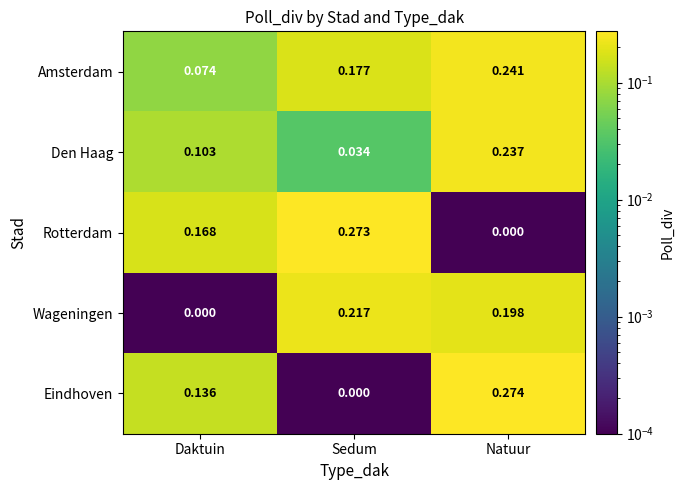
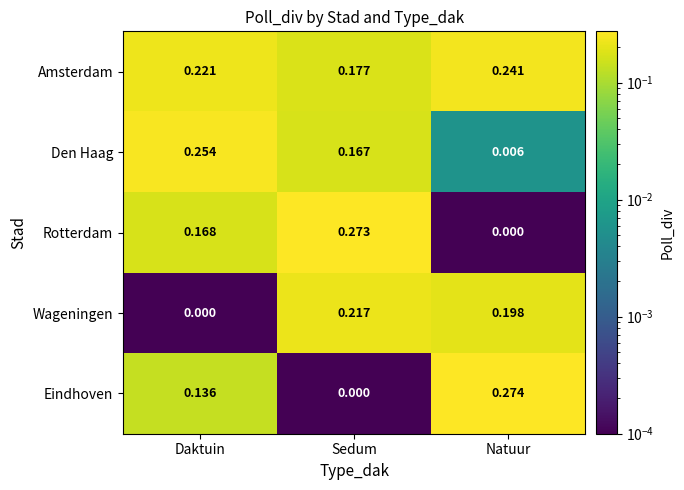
Amsterdam, Daktuin: 0.074 -> 0.221
Den Haag, Daktuin: 0.103 -> 0.254
Den Haag, Sedum: 0.034 -> 0.167
Den Haag, Natuur: 0.237 -> 0.006
